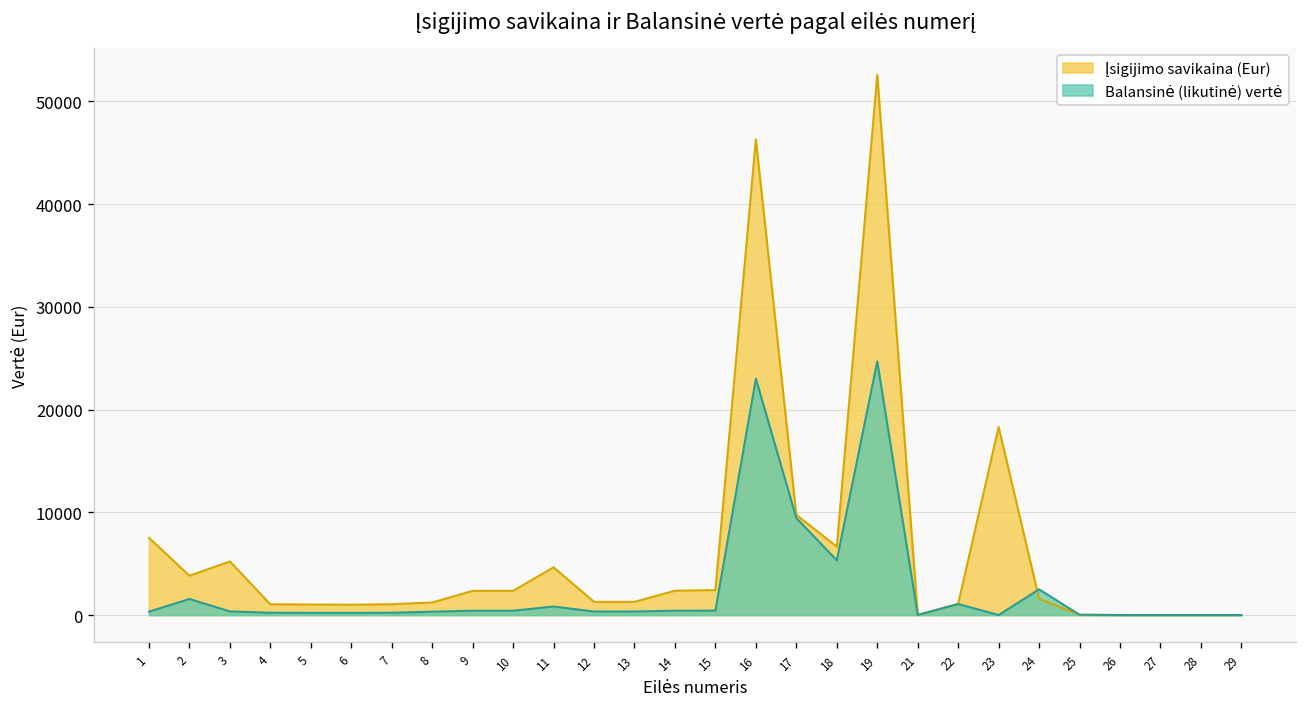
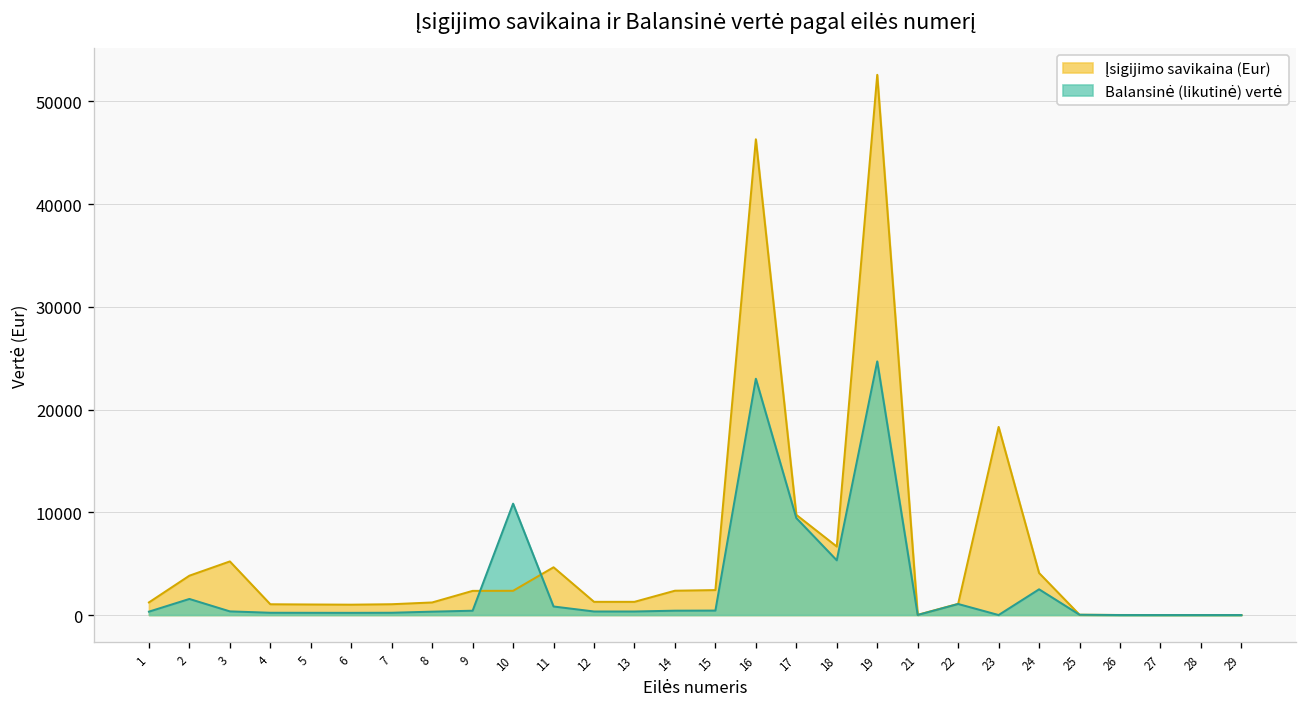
Įsigijimo savikaina (Eur), 1: 8000 -> 1000
Balansinė (likutinė) vertė, 10: 0 -> 11000
Įsigijimo savikaina (Eur), 24: 2000 -> 4000
